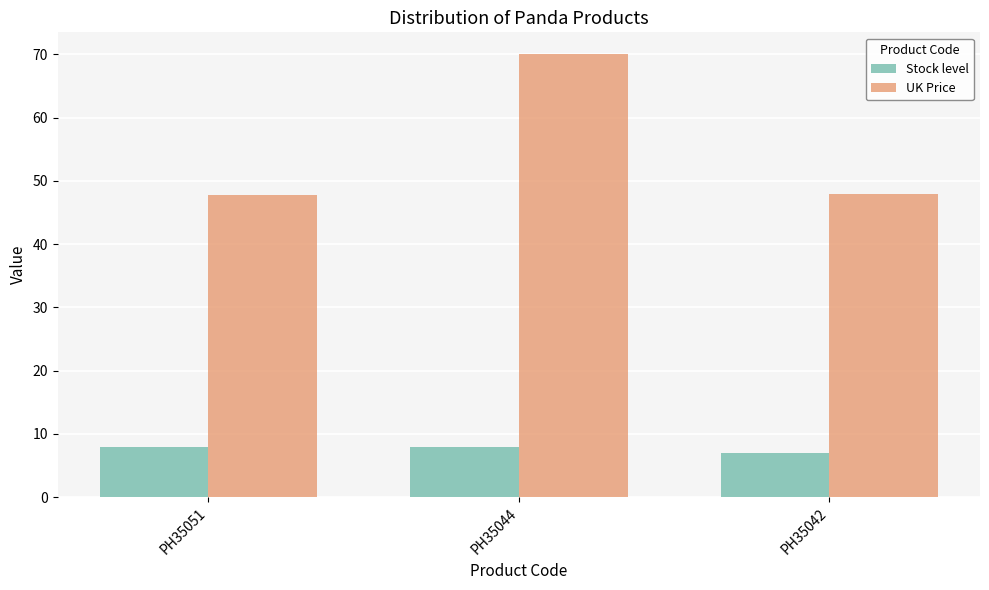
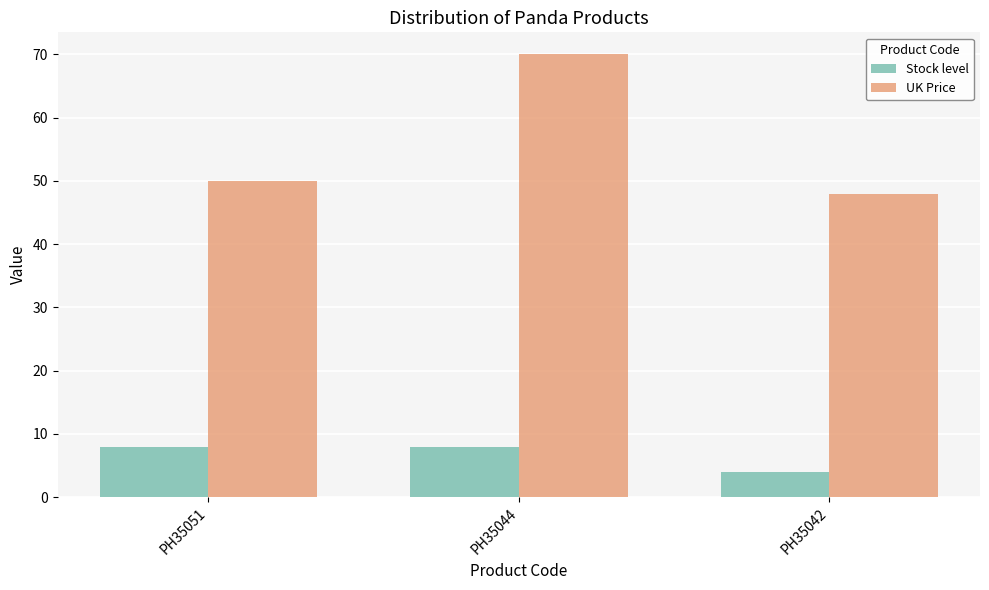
UK Price, PH35051: 48 -> 50
Stock level, PH35042: 7 -> 4
